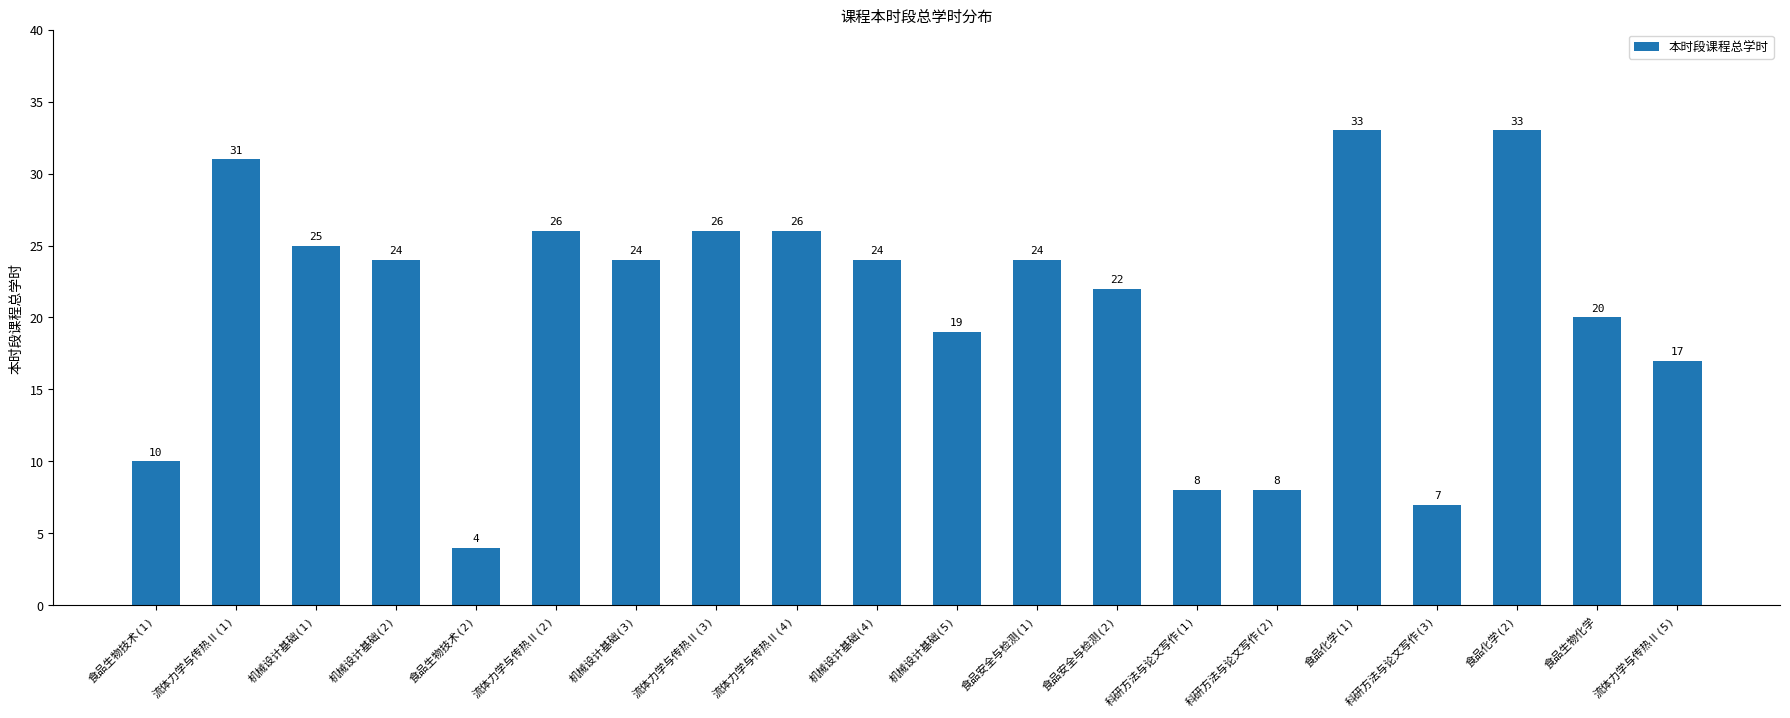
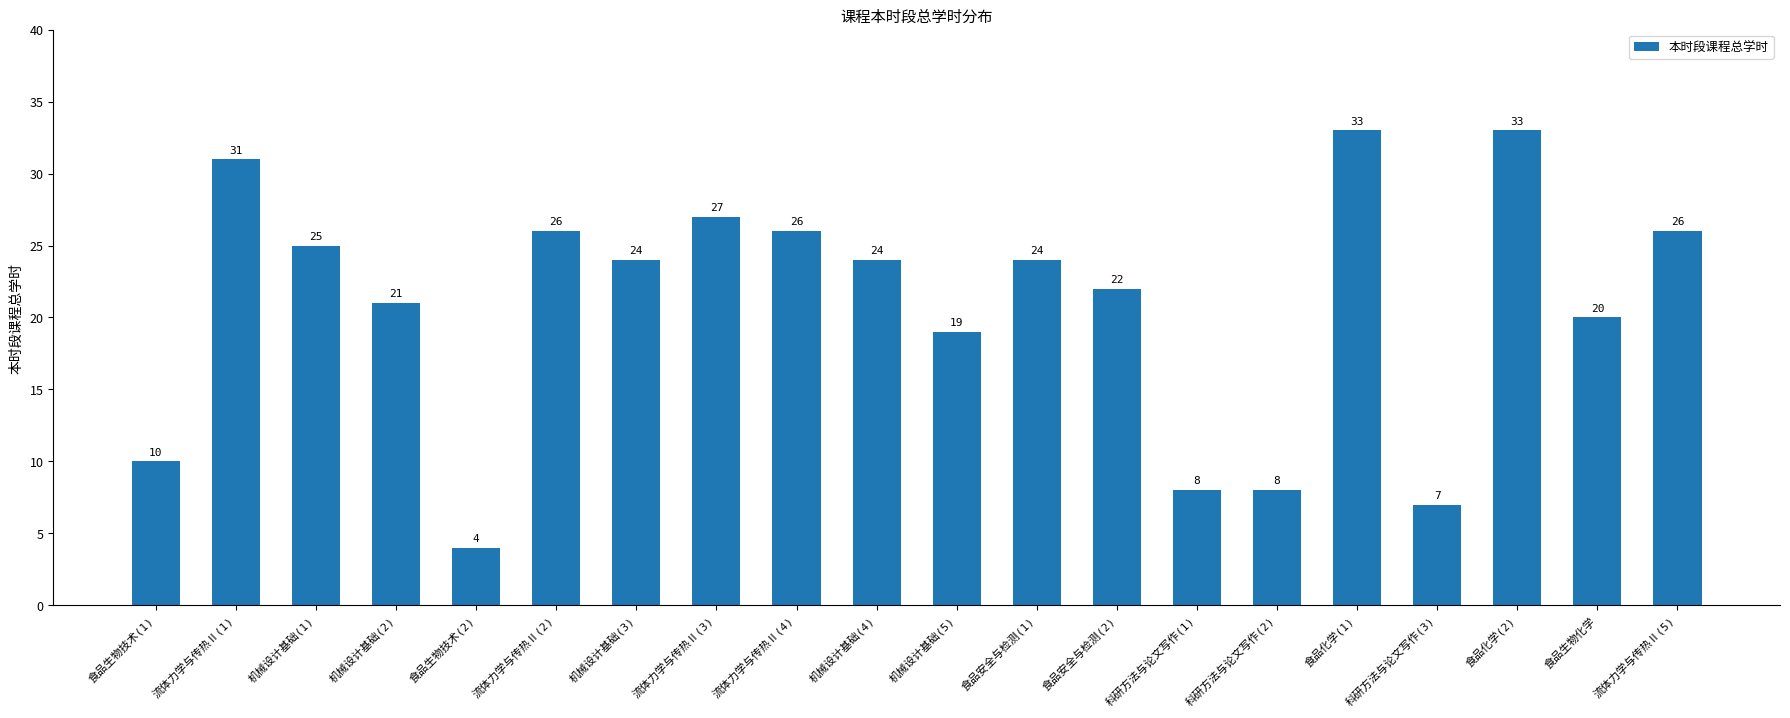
机械设计基础(2): 24 -> 21
流体力学与传热Ⅱ(3): 26 -> 27
流体力学与传热Ⅱ(5): 17 -> 26
